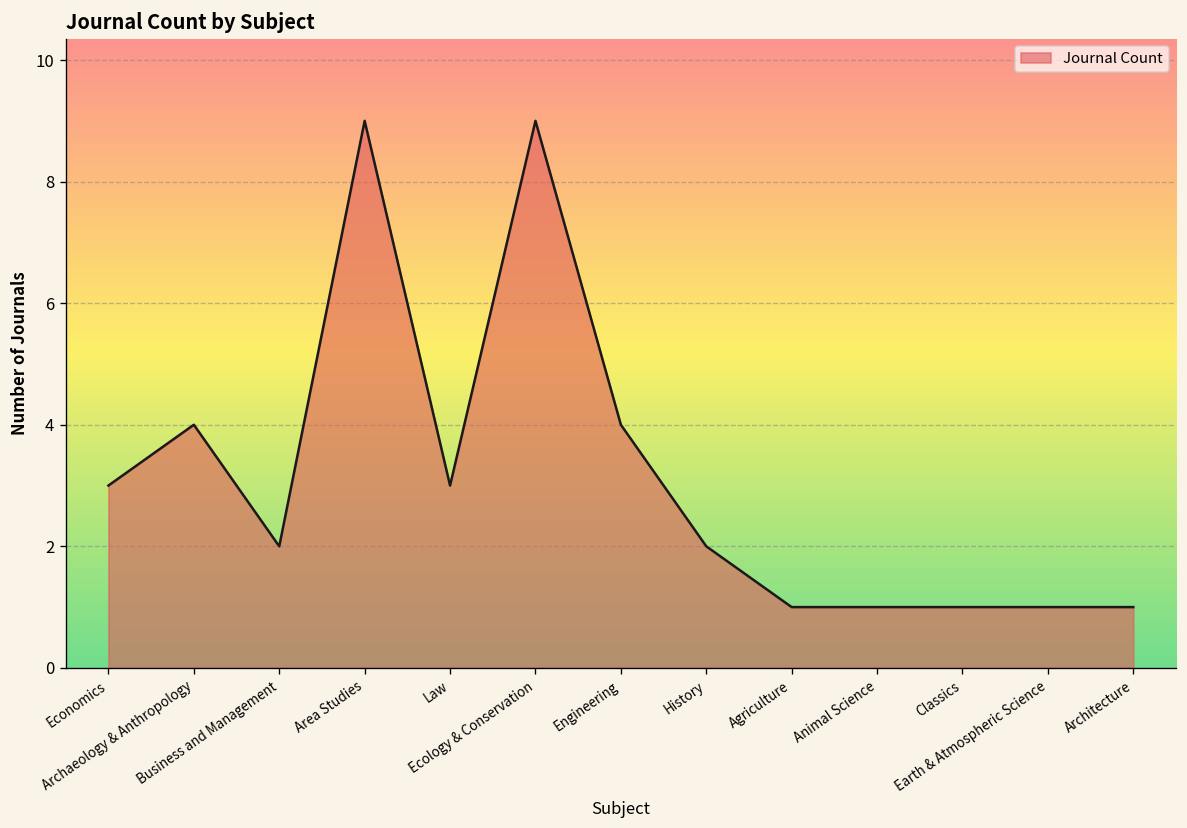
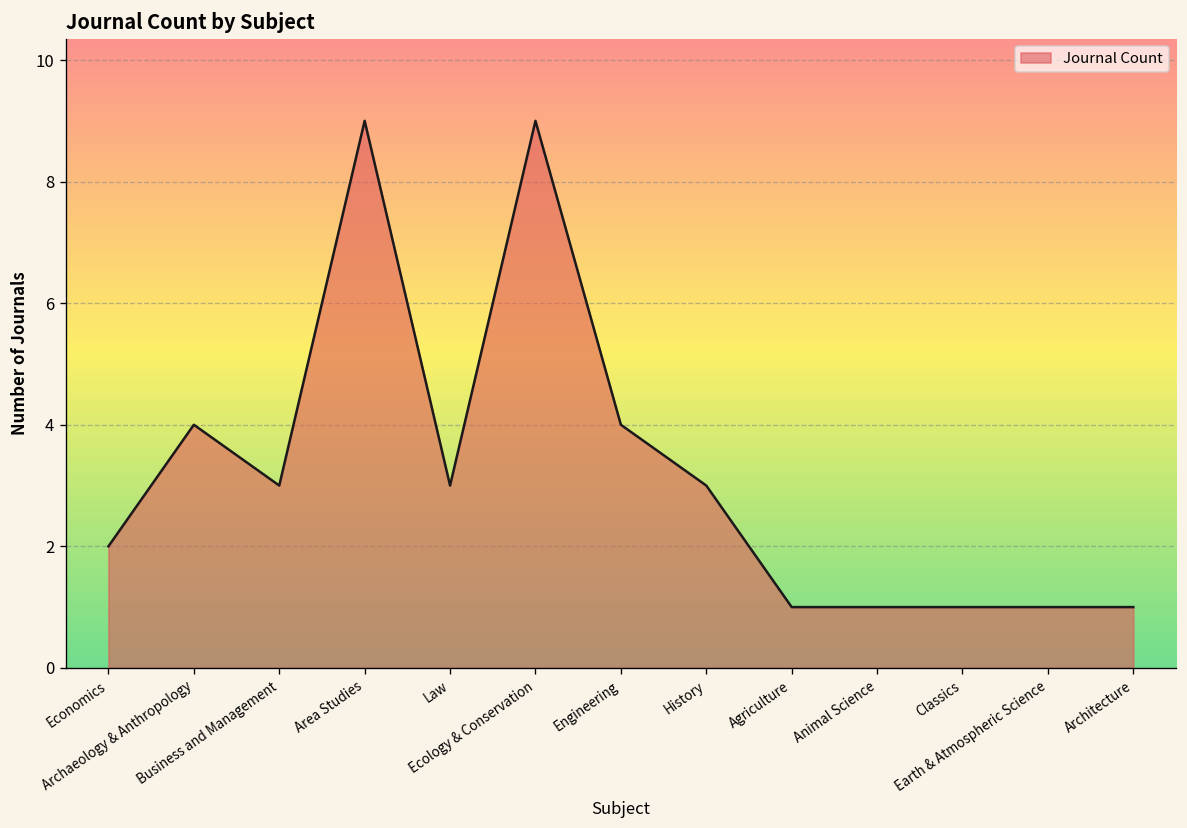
Economics: 3 -> 2
Business and Management: 2 -> 3
History: 2 -> 3
